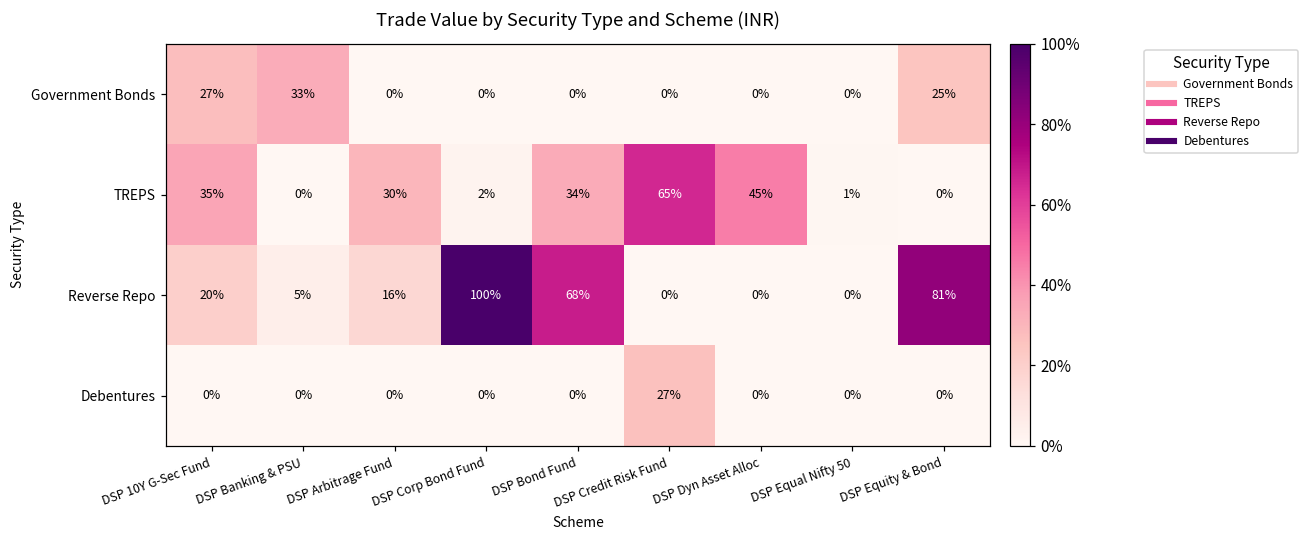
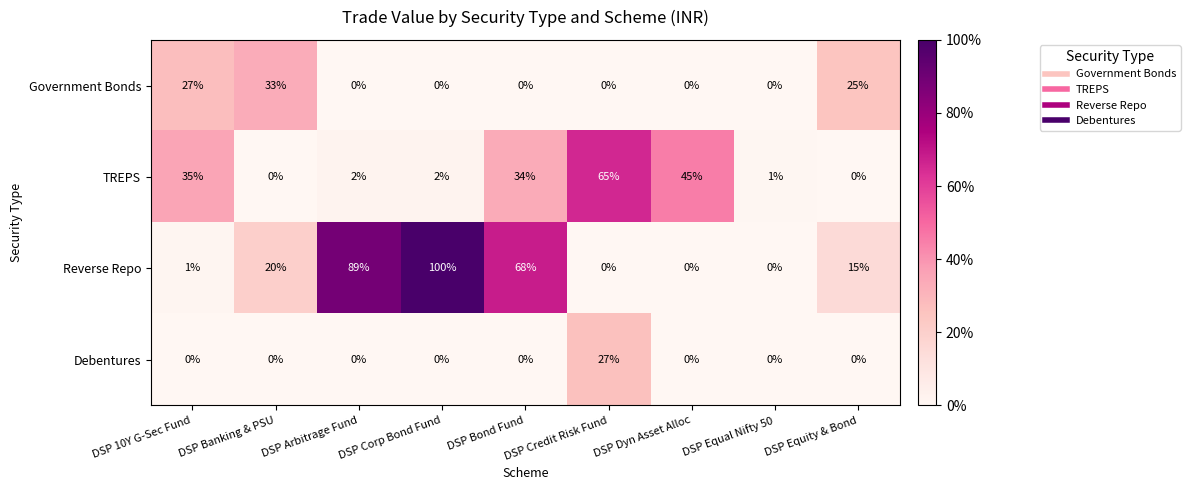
TREPS, DSP Arbitrage Fund: 30% -> 2%
Reverse Repo, DSP 10Y G-Sec Fund: 20% -> 1%
Reverse Repo, DSP Banking & PSU: 5% -> 20%
Reverse Repo, DSP Arbitrage Fund: 16% -> 89%
Reverse Repo, DSP Equity & Bond: 81% -> 15%
